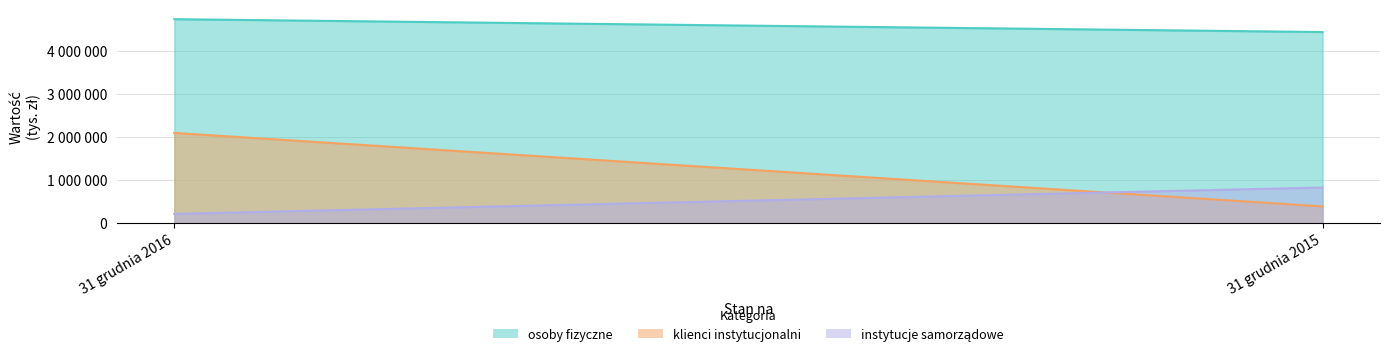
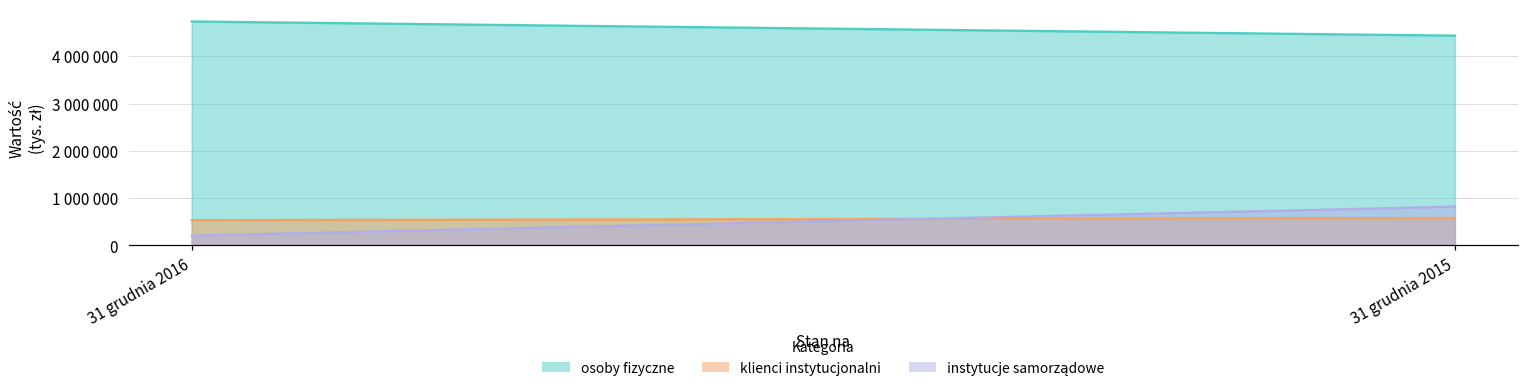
klienci instytucjonalni, 31 grudnia 2016: 2100000 -> 500000
klienci instytucjonalni, 31 grudnia 2015: 400000 -> 600000
